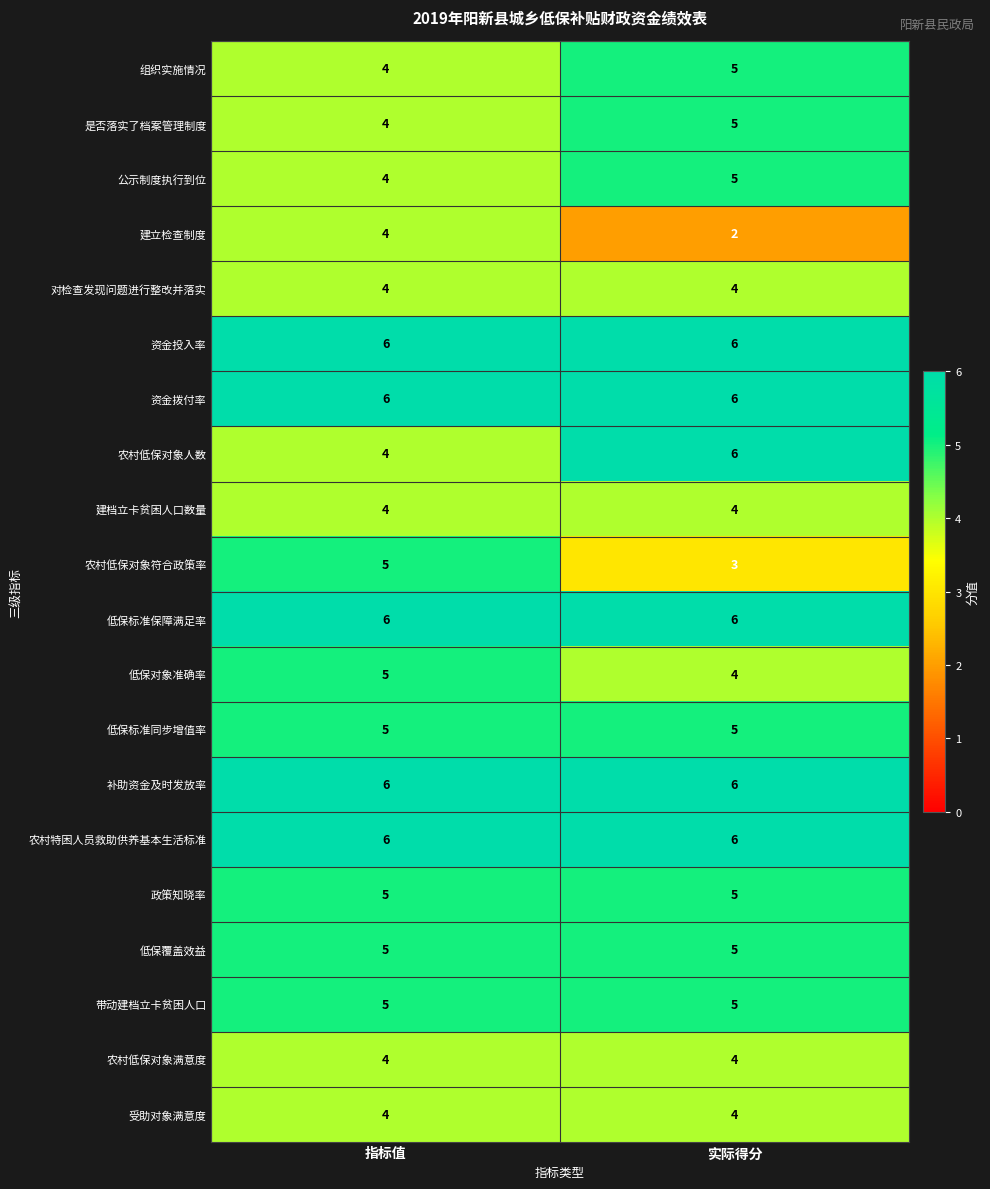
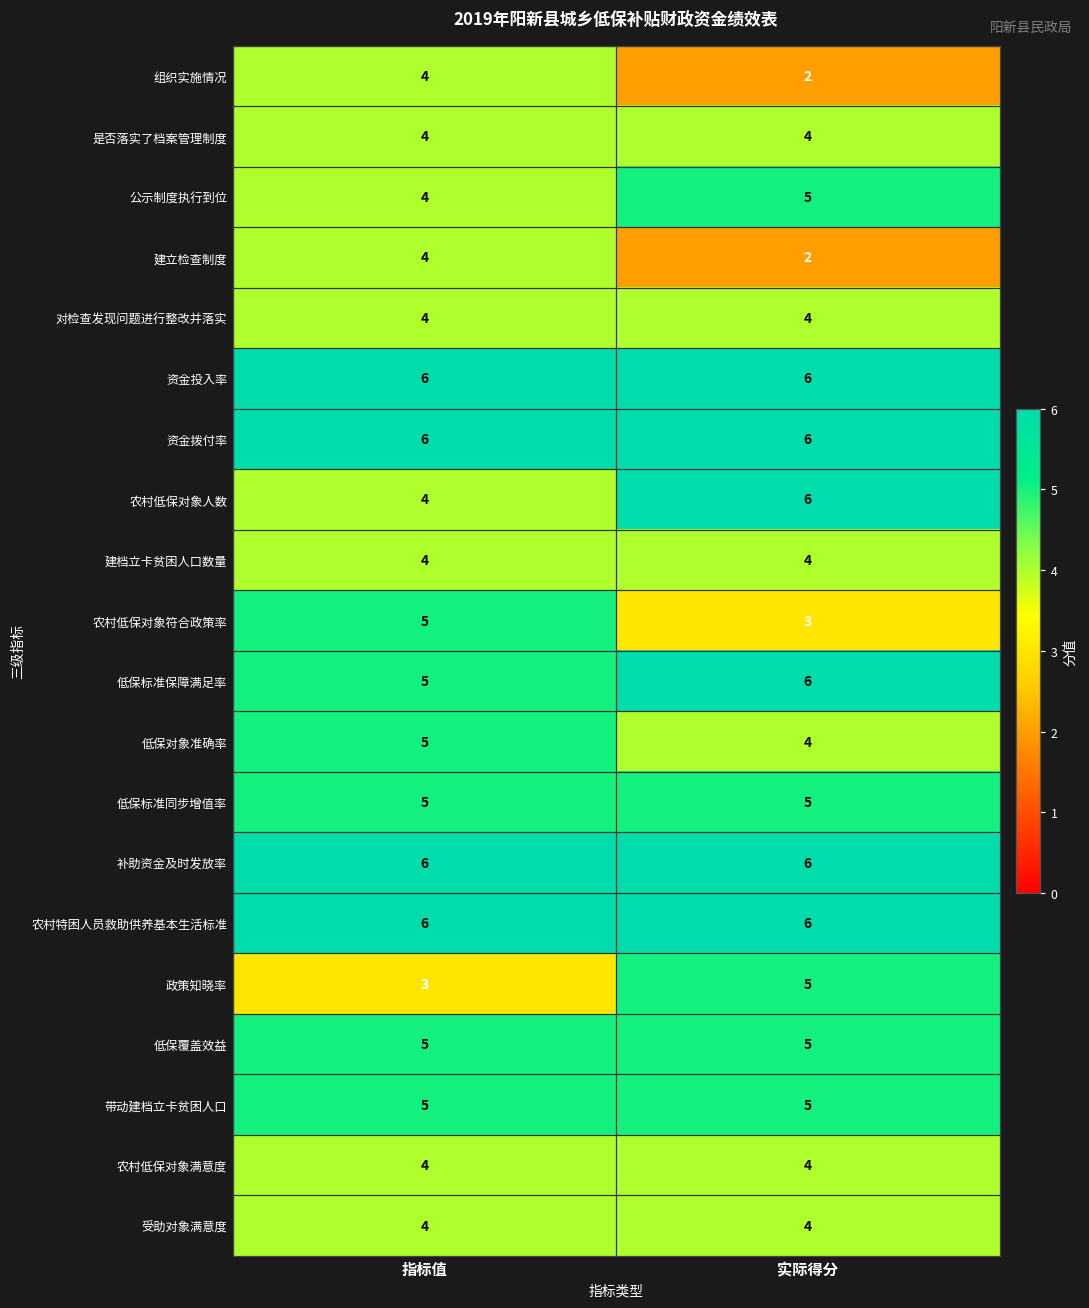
组织实施情况, 实际得分: 5 -> 2
是否落实了档案管理制度, 实际得分: 5 -> 4
低保标准保障满足率, 指标值: 6 -> 5
政策知晓率, 指标值: 5 -> 3
